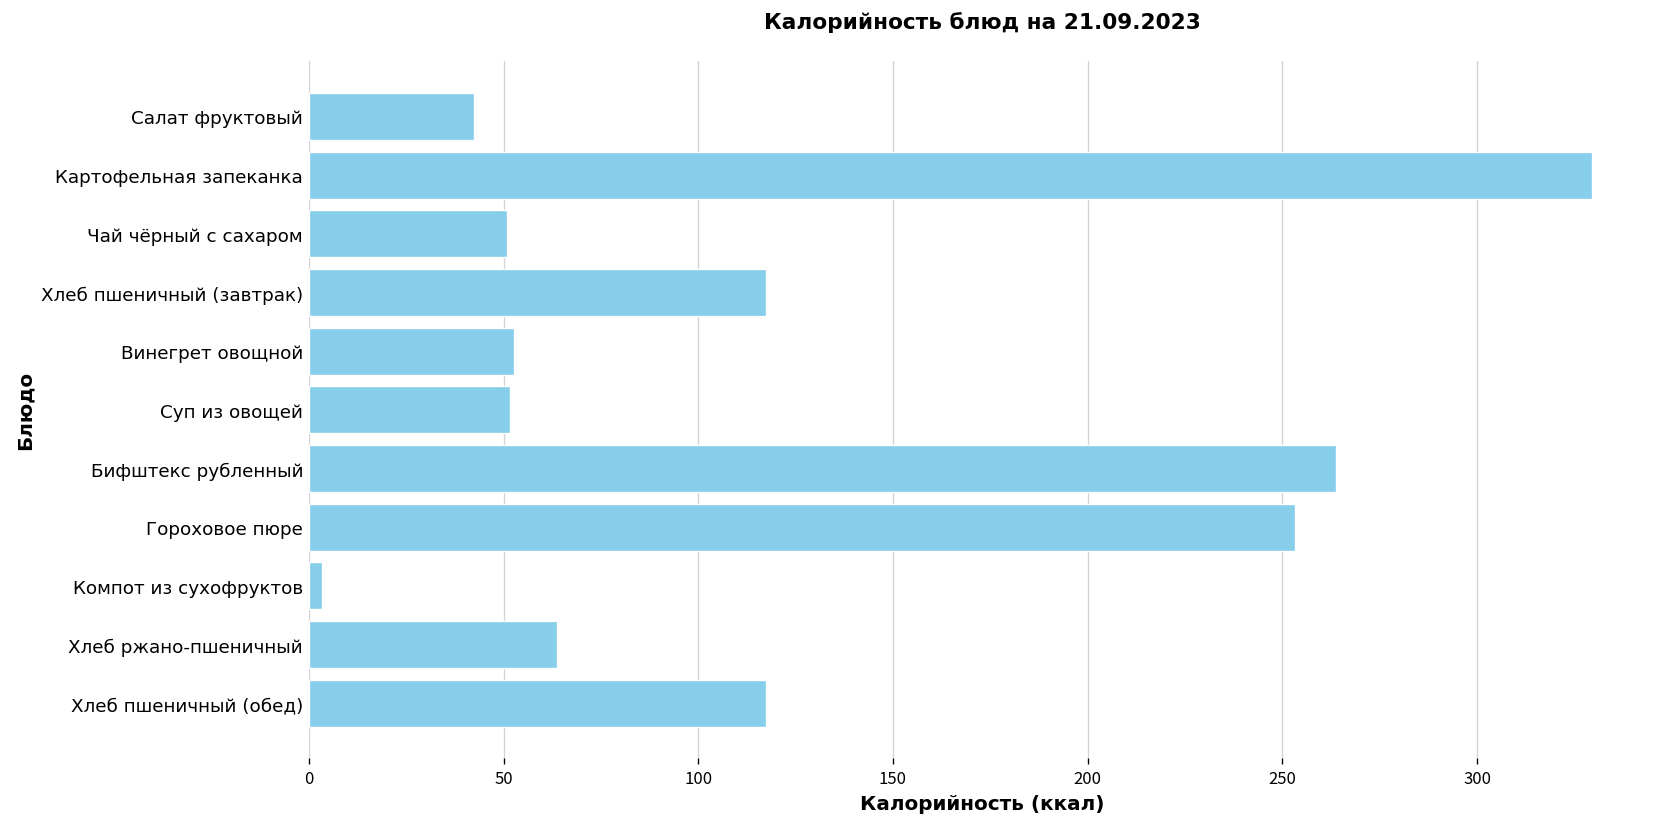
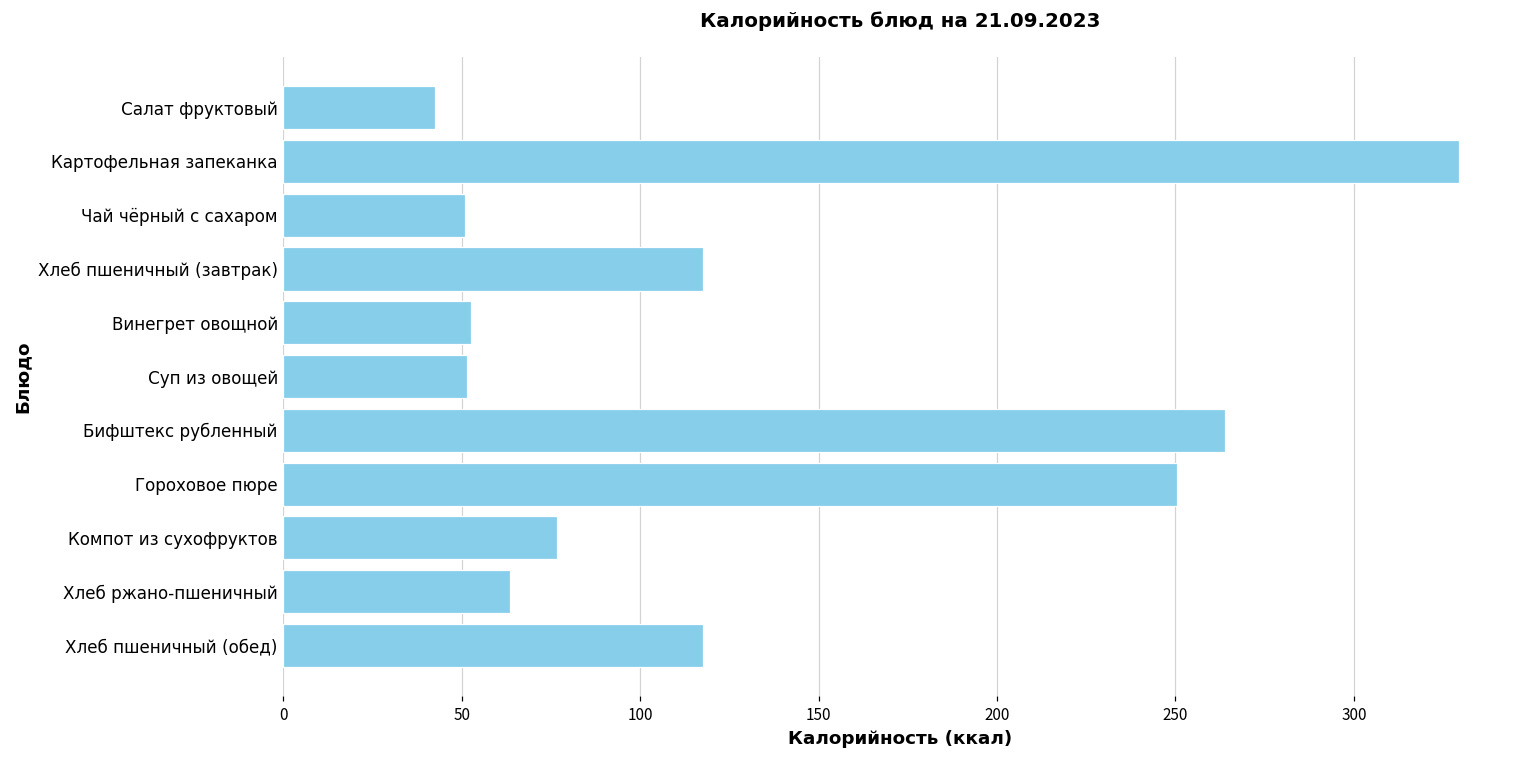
Гороховое пюре: 253 -> 250
Компот из сухофруктов: 3 -> 77
